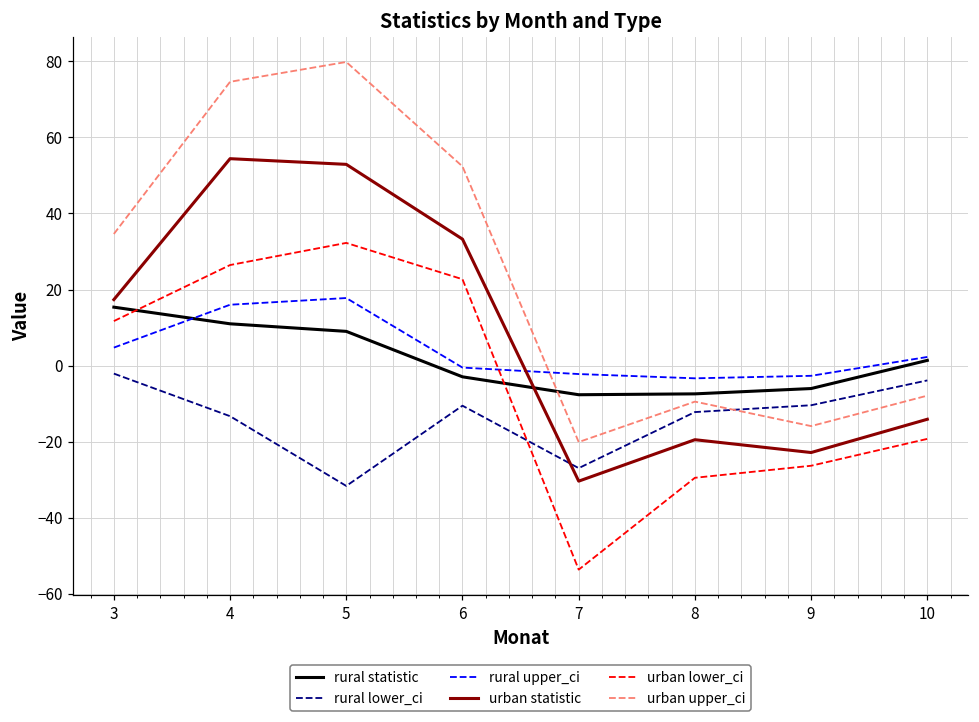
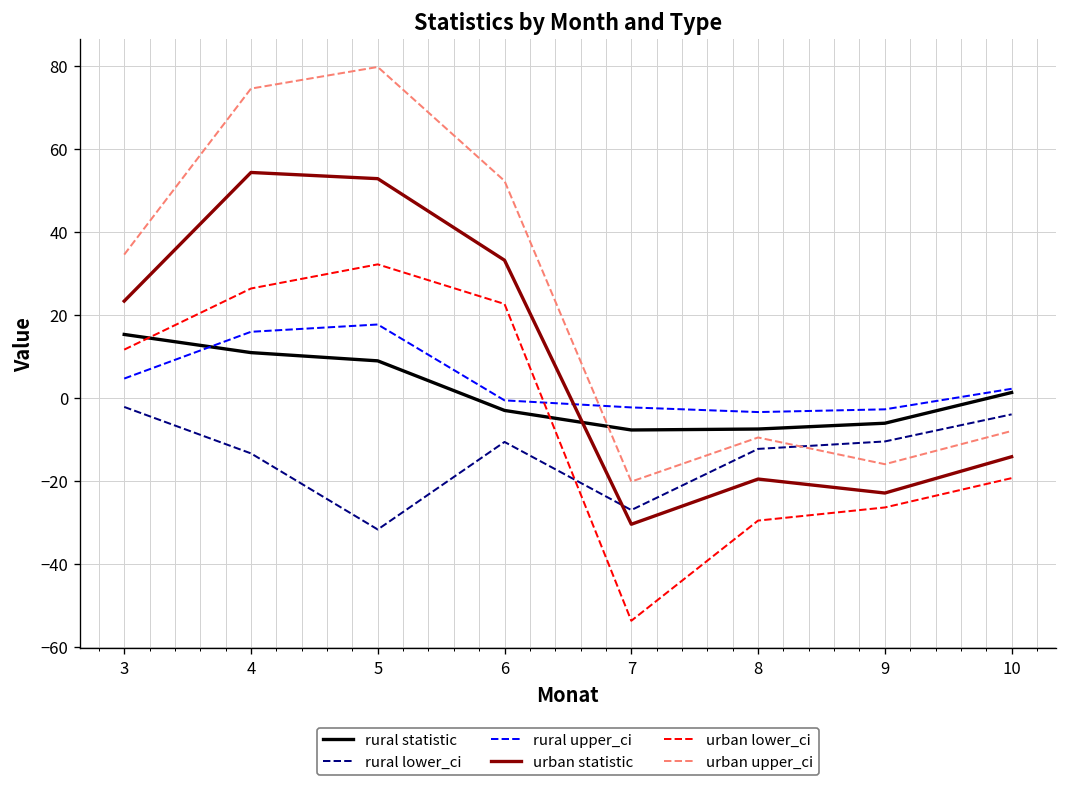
urban statistic, 3: 17 -> 23
